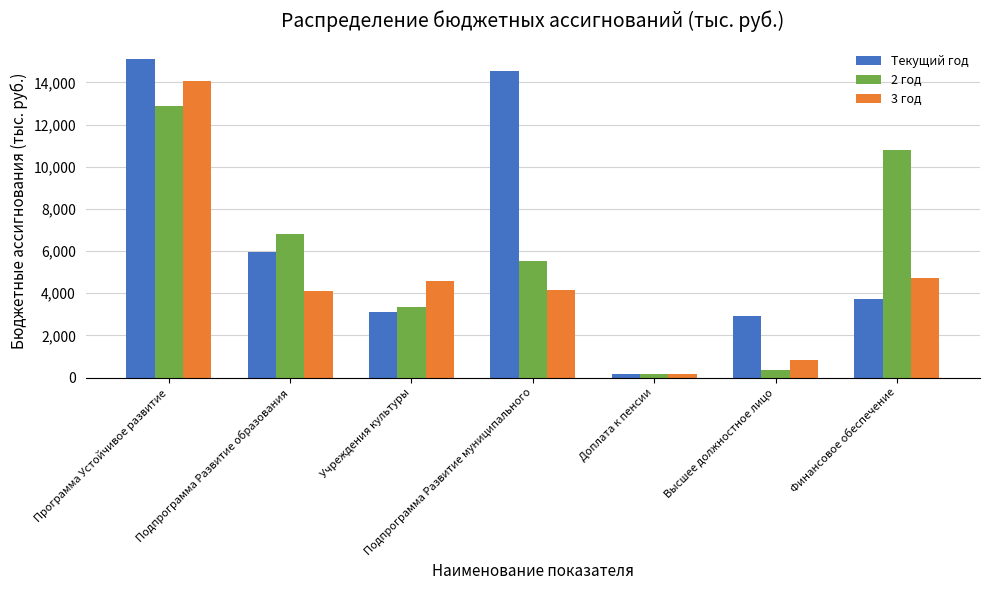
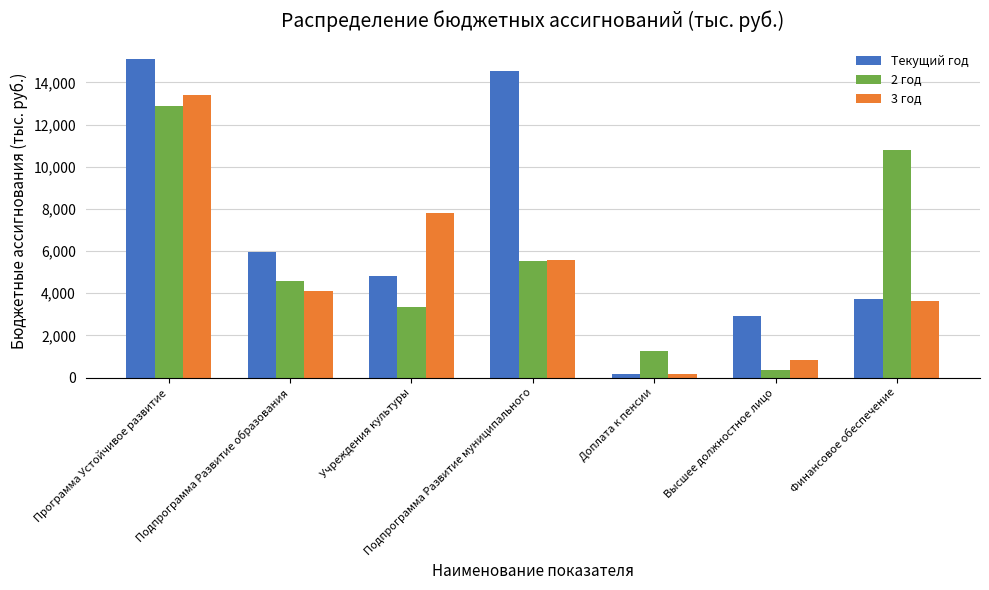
3 год, Программа Устойчивое развитие: 14,100 -> 13,400
2 год, Подпрограмма Развитие образования: 6,800 -> 4,600
Текущий год, Учреждения культуры: 3,100 -> 4,800
3 год, Учреждения культуры: 4,600 -> 7,800
3 год, Подпрограмма Развитие муниципального: 4,100 -> 5,600
2 год, Доплата к пенсии: 200 -> 1,200
3 год, Финансовое обеспечение: 4,700 -> 3,600
